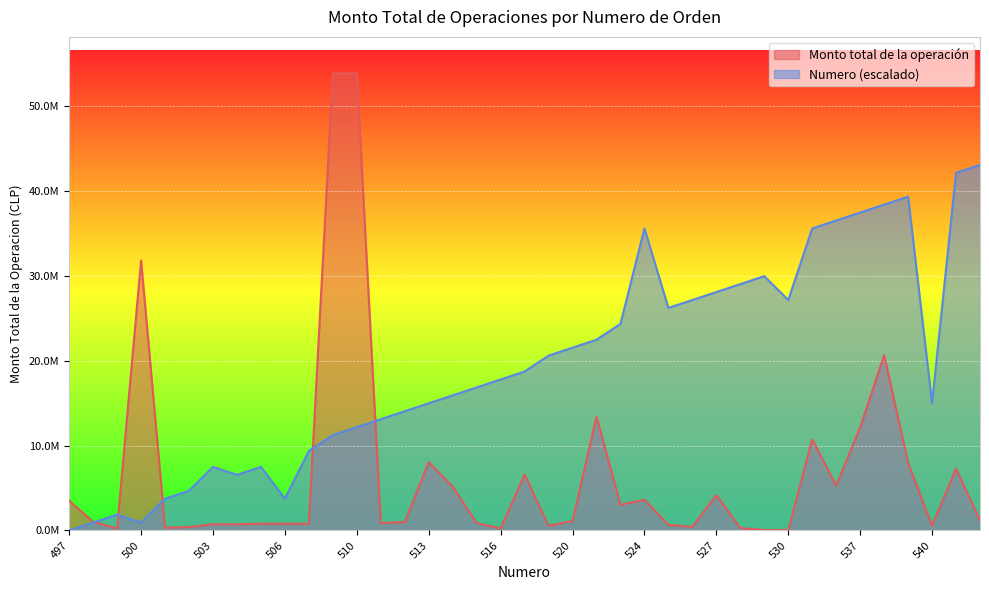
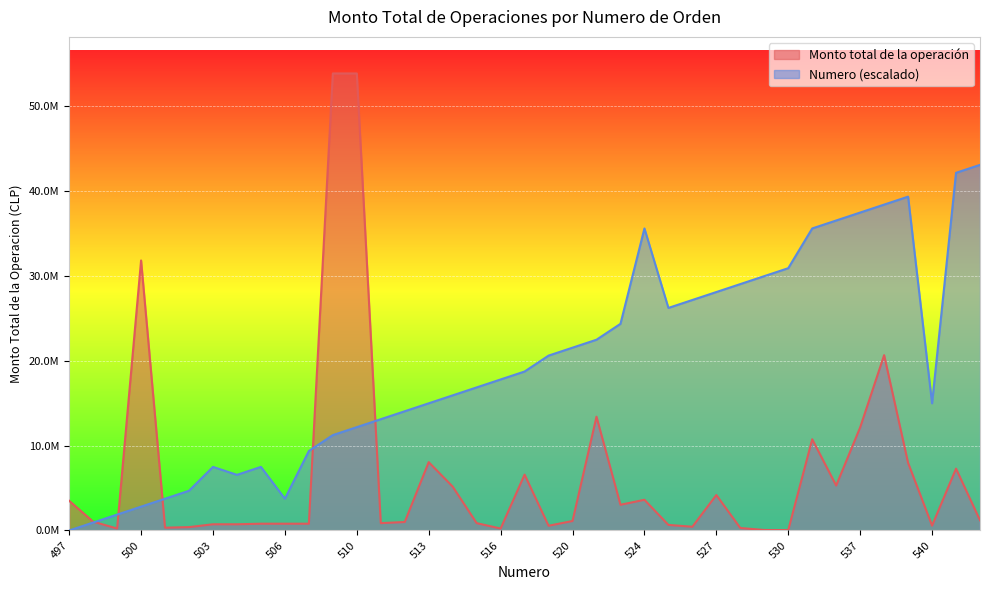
Numero (escalado), 500: 1000000 -> 3000000
Numero (escalado), 530: 27000000 -> 31000000
